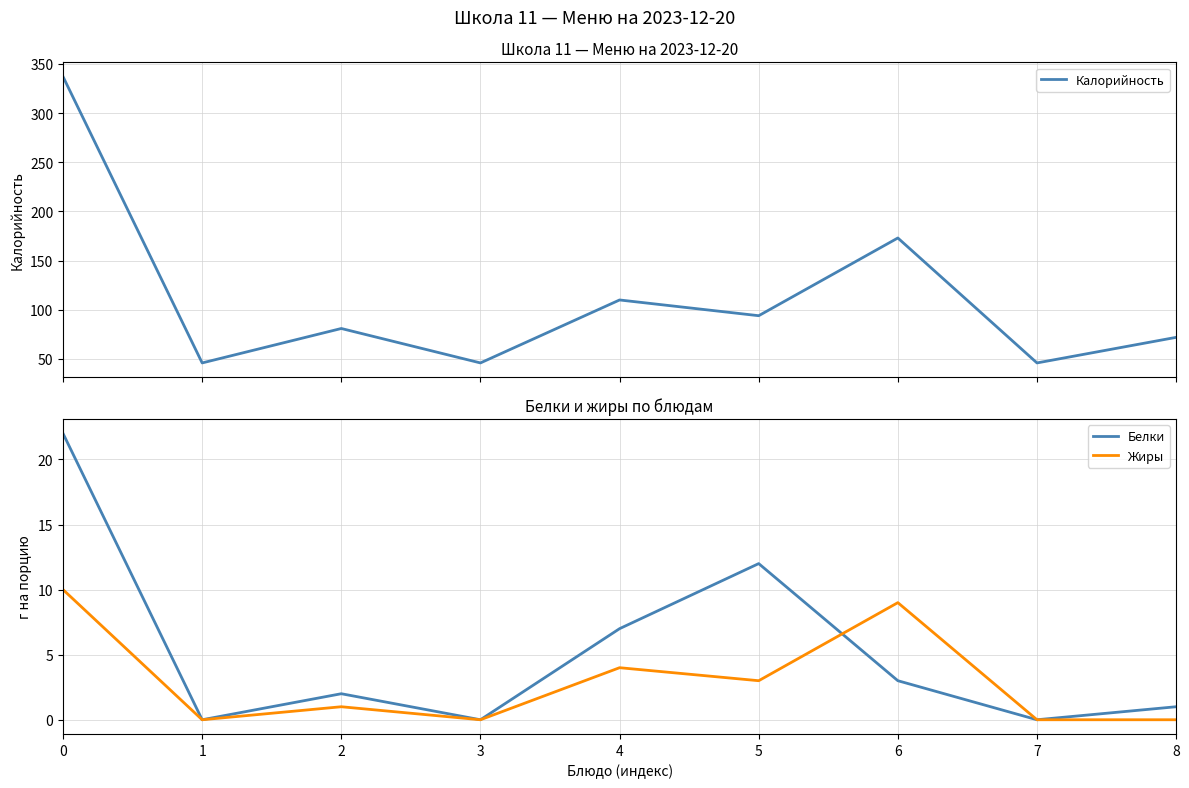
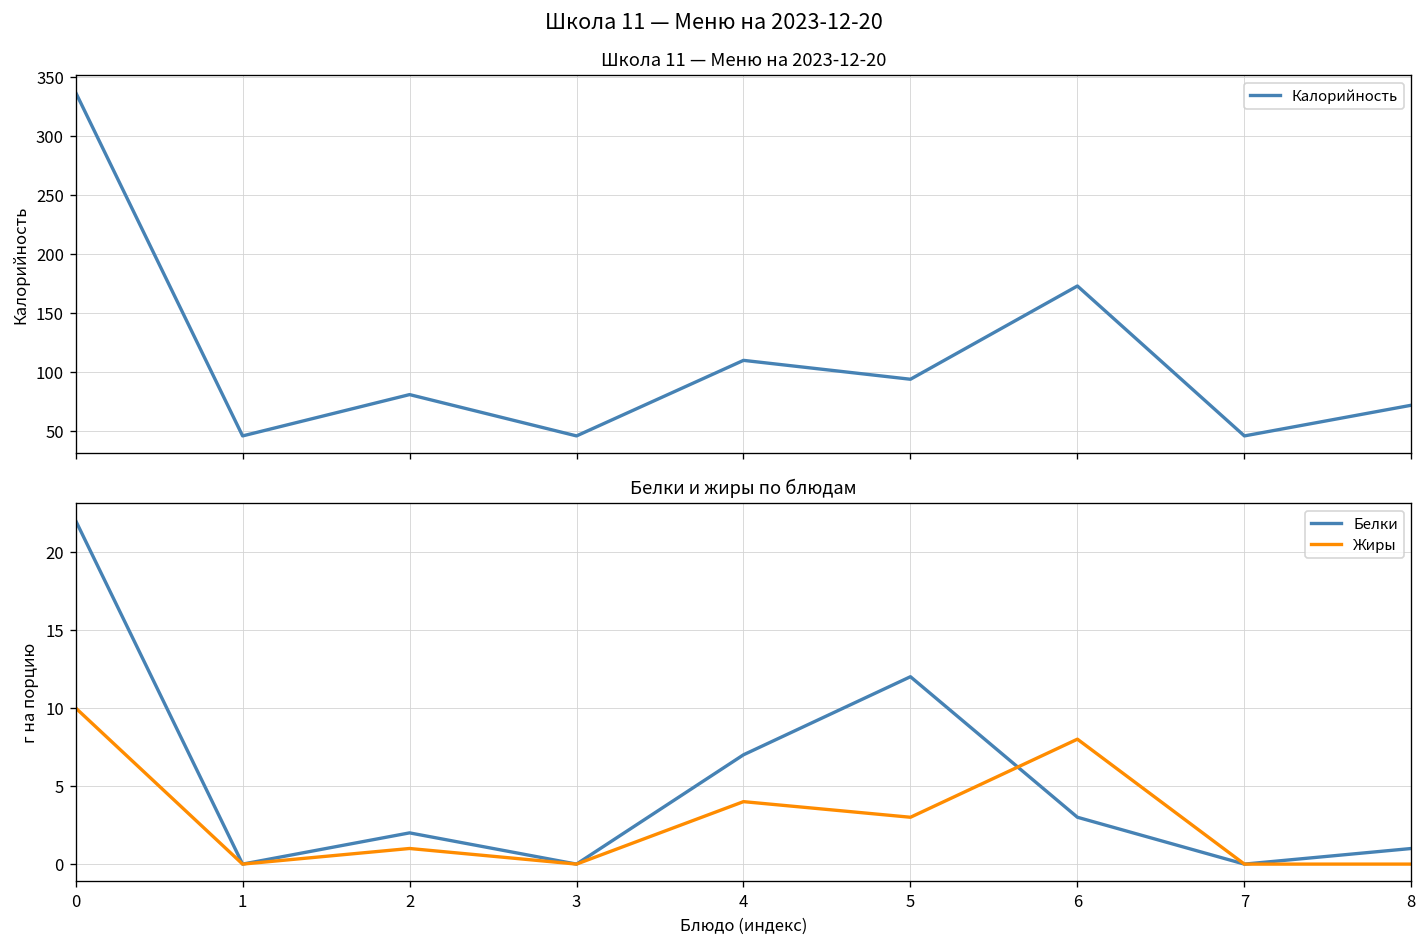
Белки и жиры по блюдам, Жиры, 6: 9 -> 8
